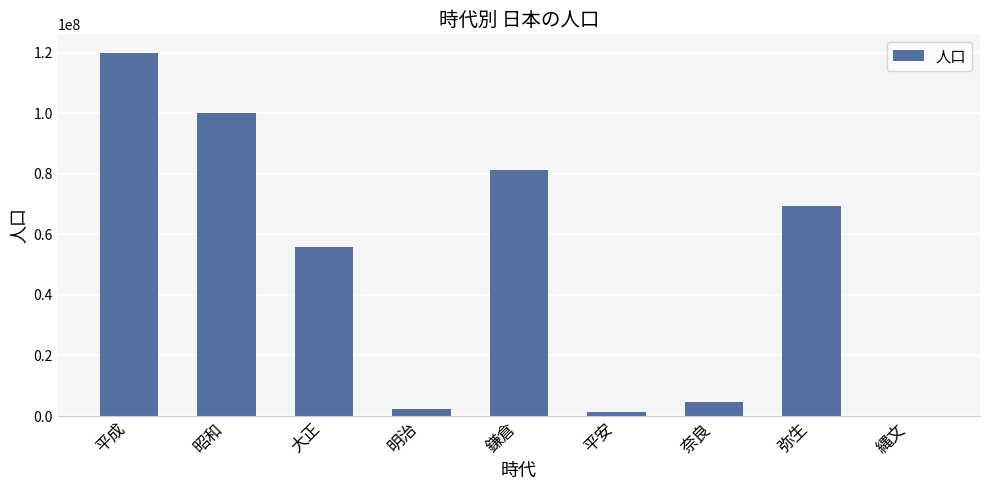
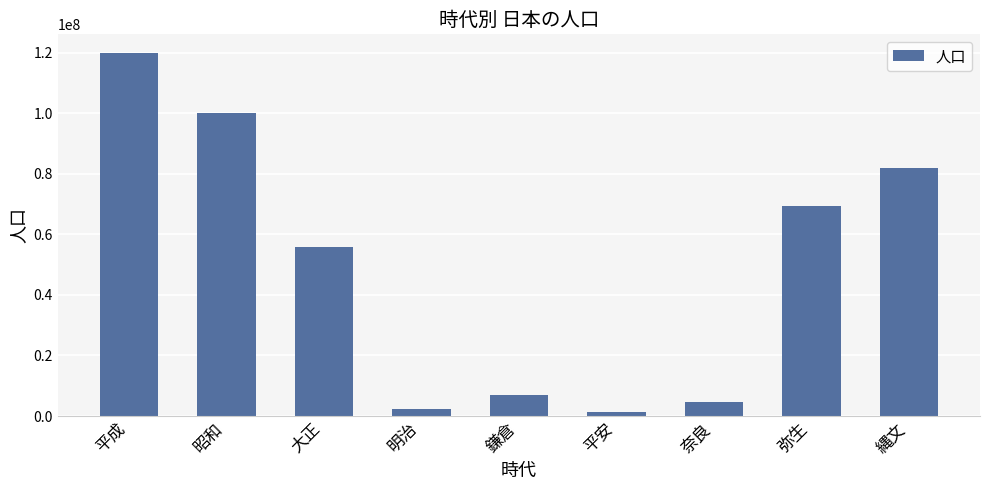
鎌倉: 81000000 -> 7000000
縄文: 0 -> 82000000
